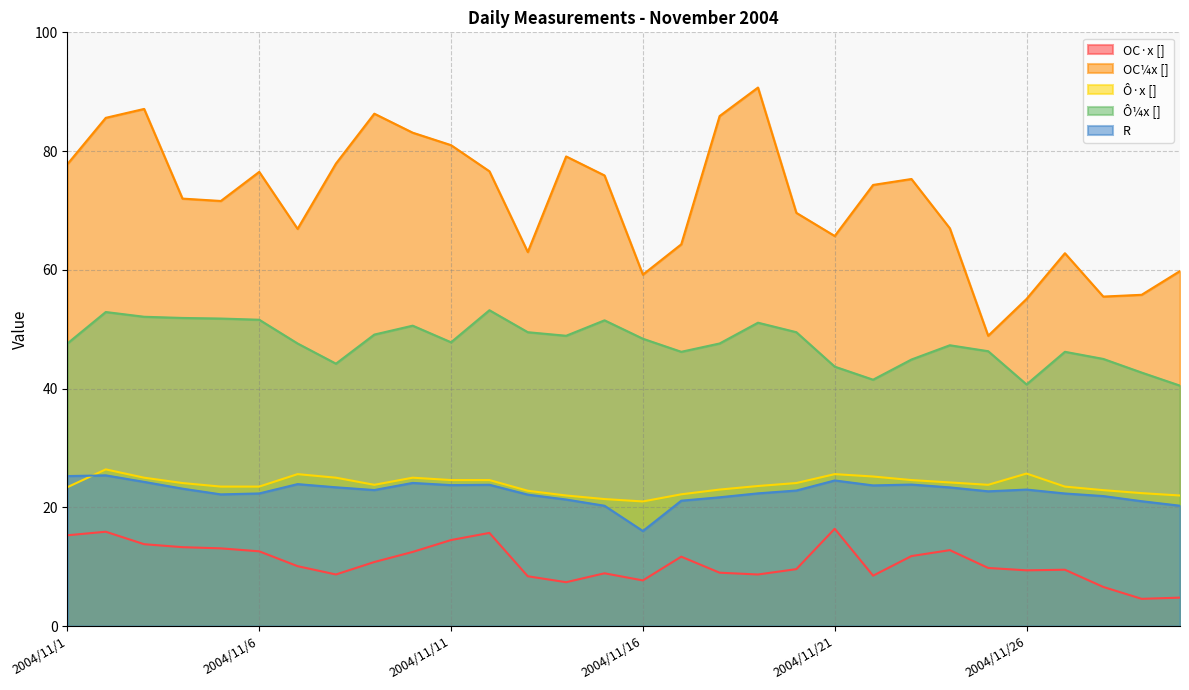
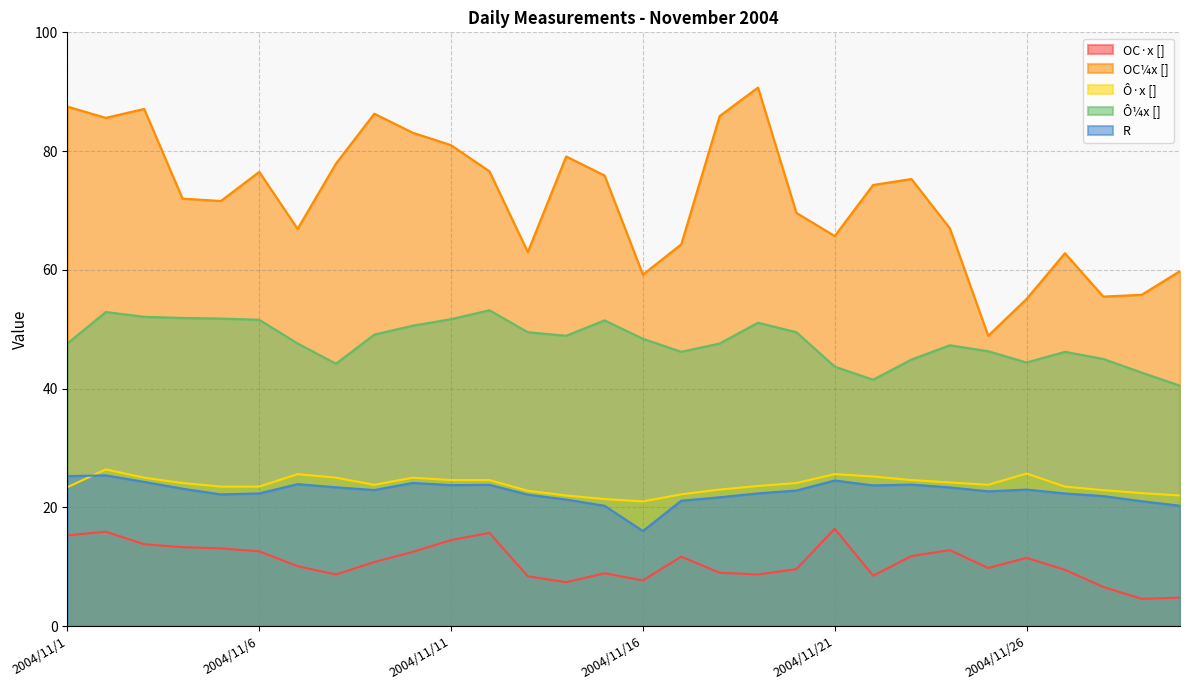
OC¼x [], 2004/11/1: 78 -> 88
Ô¼x [], 2004/11/11: 48 -> 52
OC·x [], 2004/11/26: 9 -> 12
Ô¼x [], 2004/11/26: 41 -> 44
